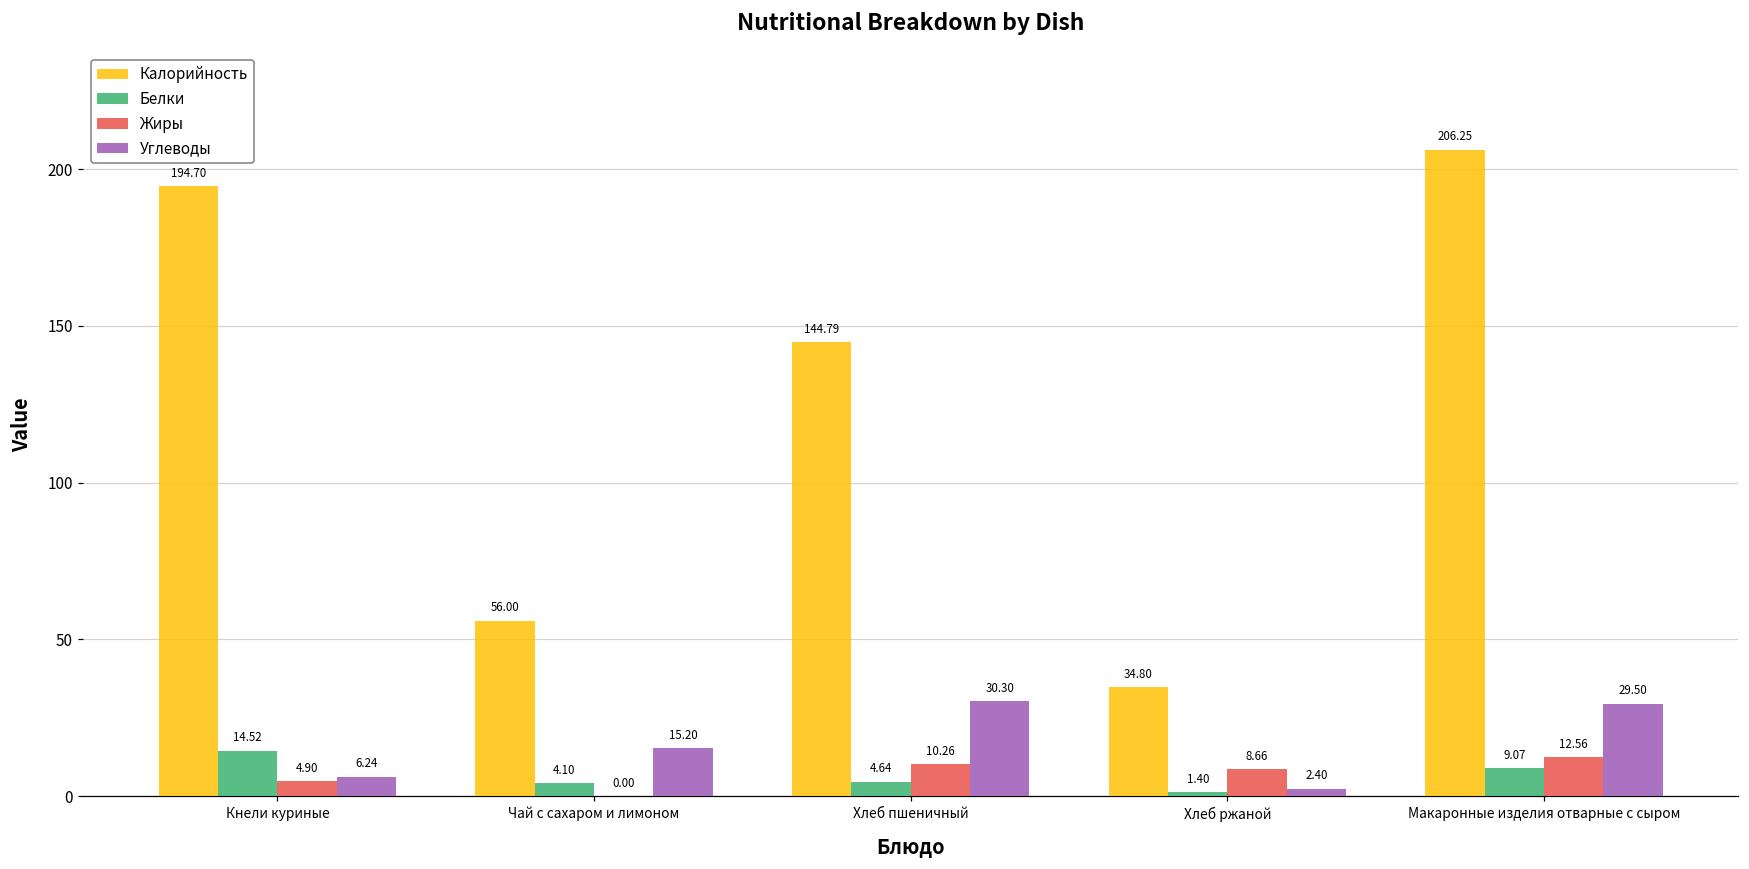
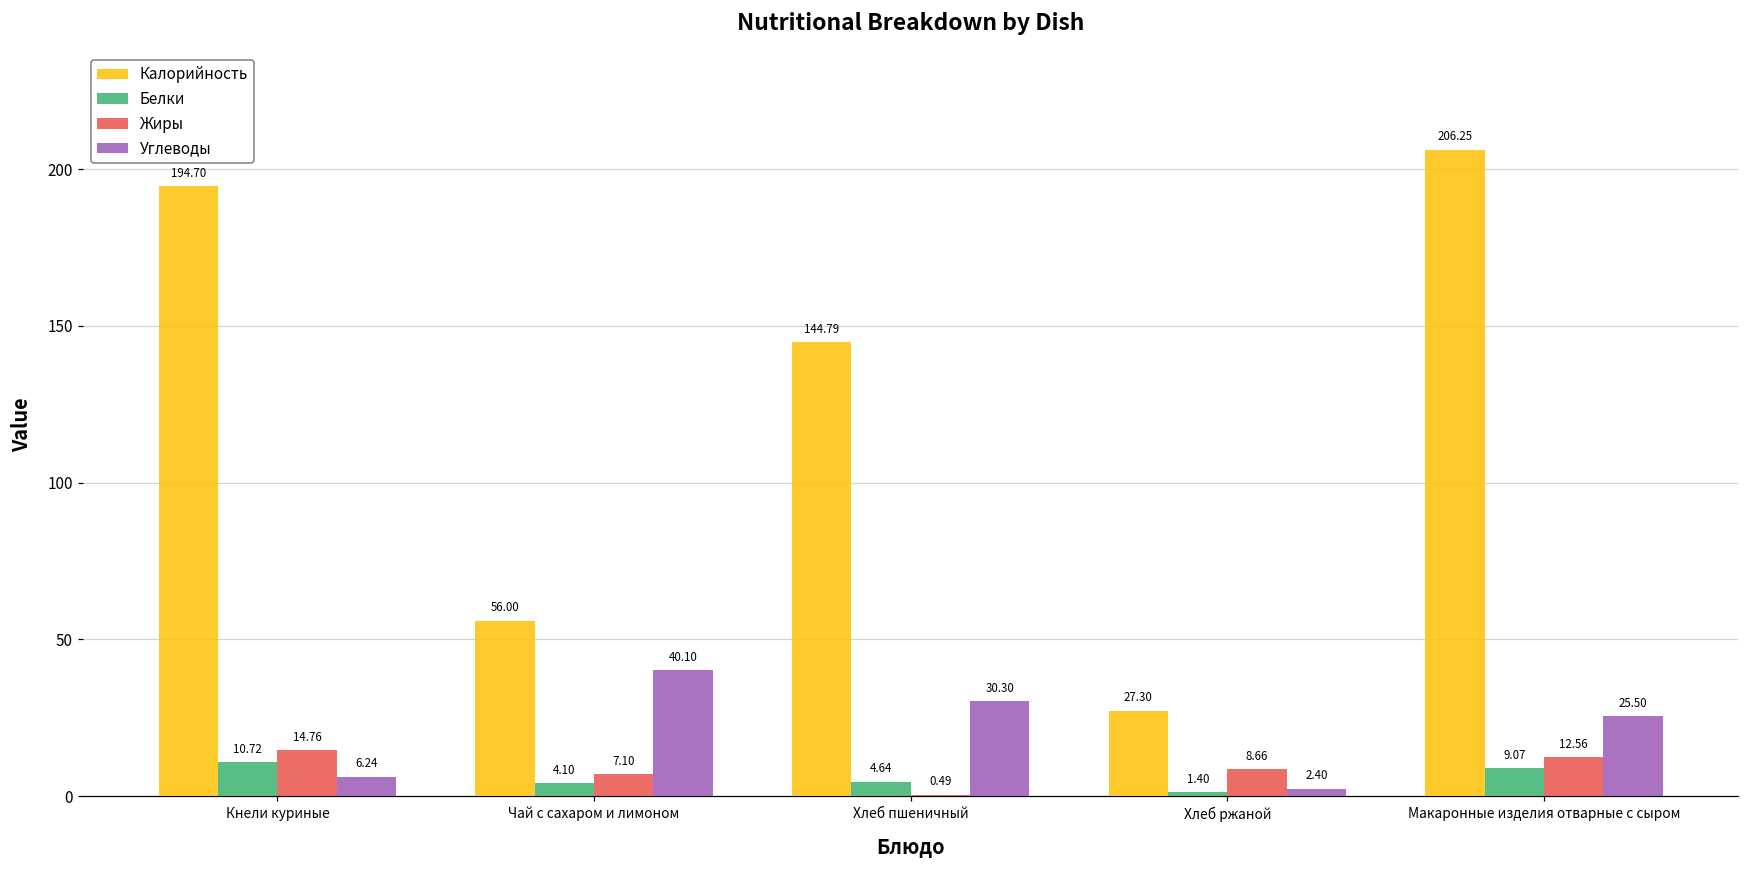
Белки, Кнели куриные: 14.52 -> 10.72
Жиры, Кнели куриные: 4.90 -> 14.76
Жиры, Чай с сахаром и лимоном: 0.00 -> 7.10
Углеводы, Чай с сахаром и лимоном: 15.20 -> 40.10
Жиры, Хлеб пшеничный: 10.26 -> 0.49
Калорийность, Хлеб ржаной: 34.80 -> 27.30
Углеводы, Макаронные изделия отварные с сыром: 29.50 -> 25.50
